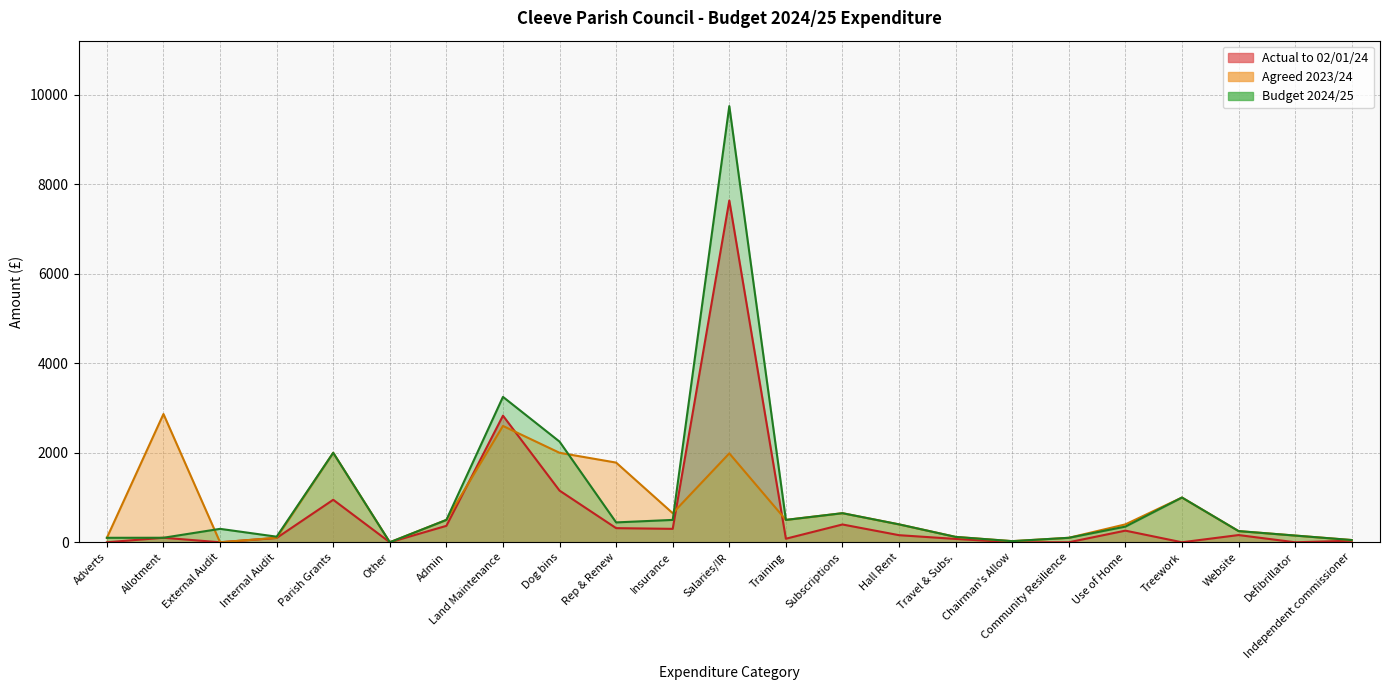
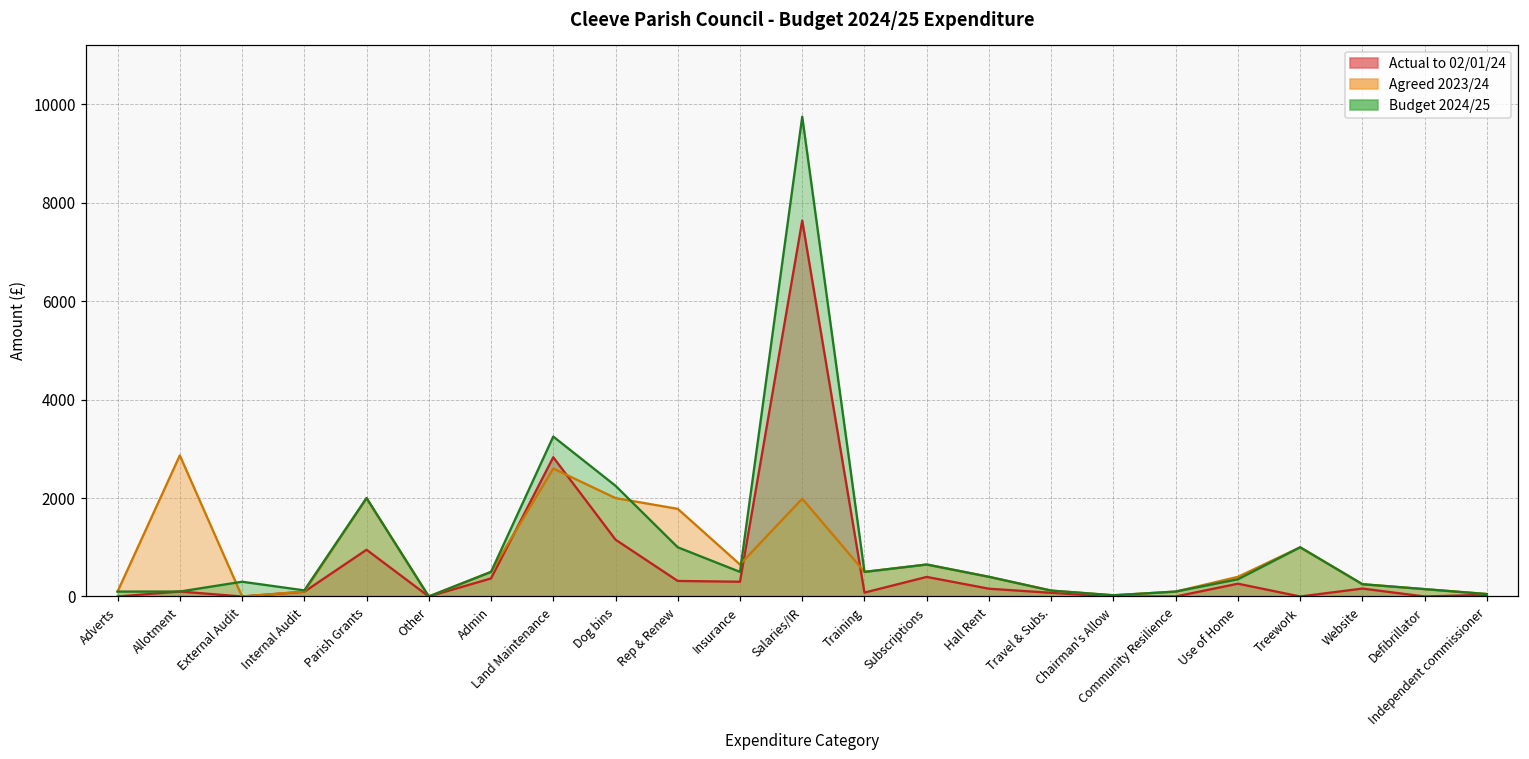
Budget 2024/25, Rep & Renew: 400 -> 1000
